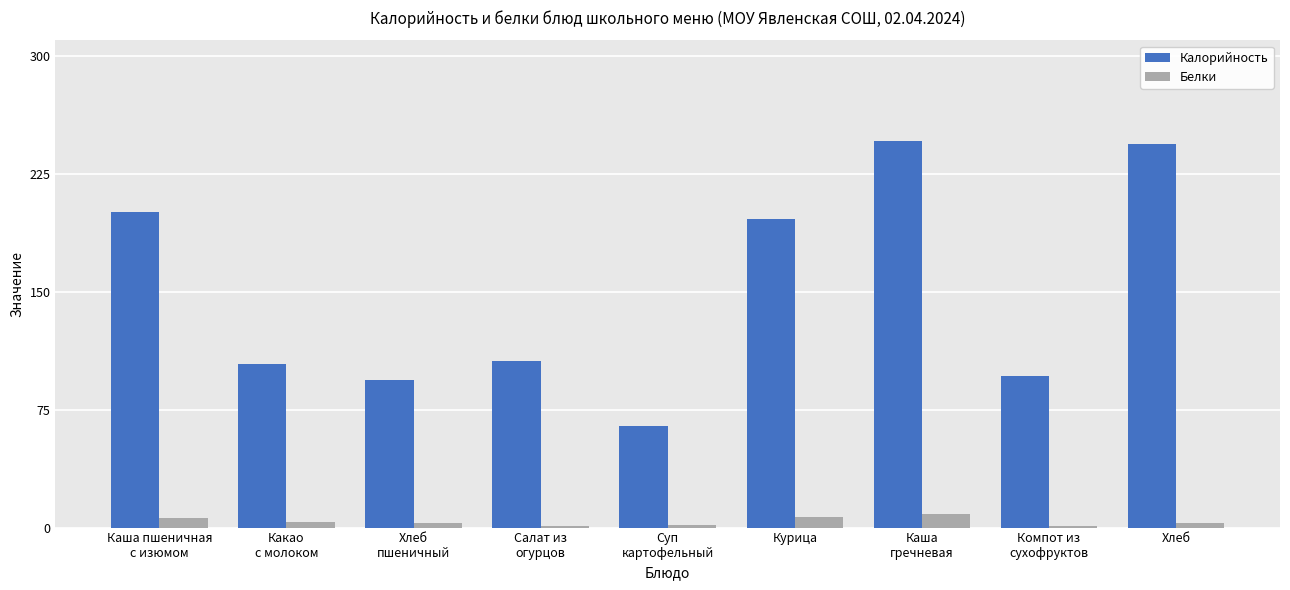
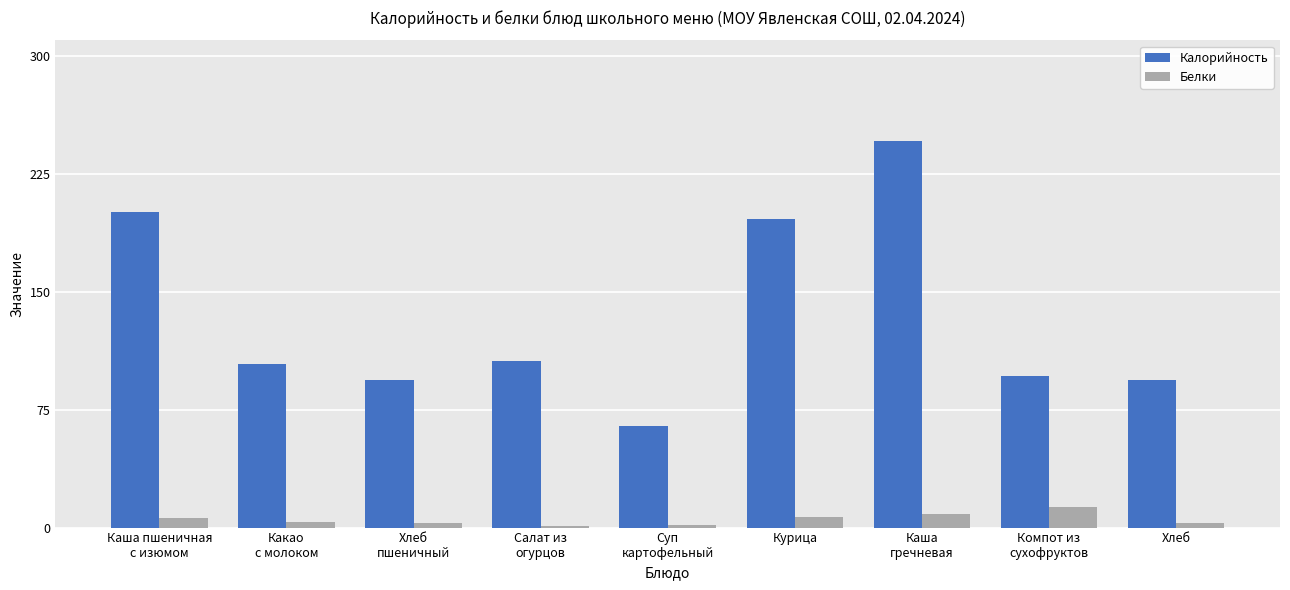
Белки, Компот из сухофруктов: 1 -> 13
Калорийность, Хлеб: 244 -> 94
